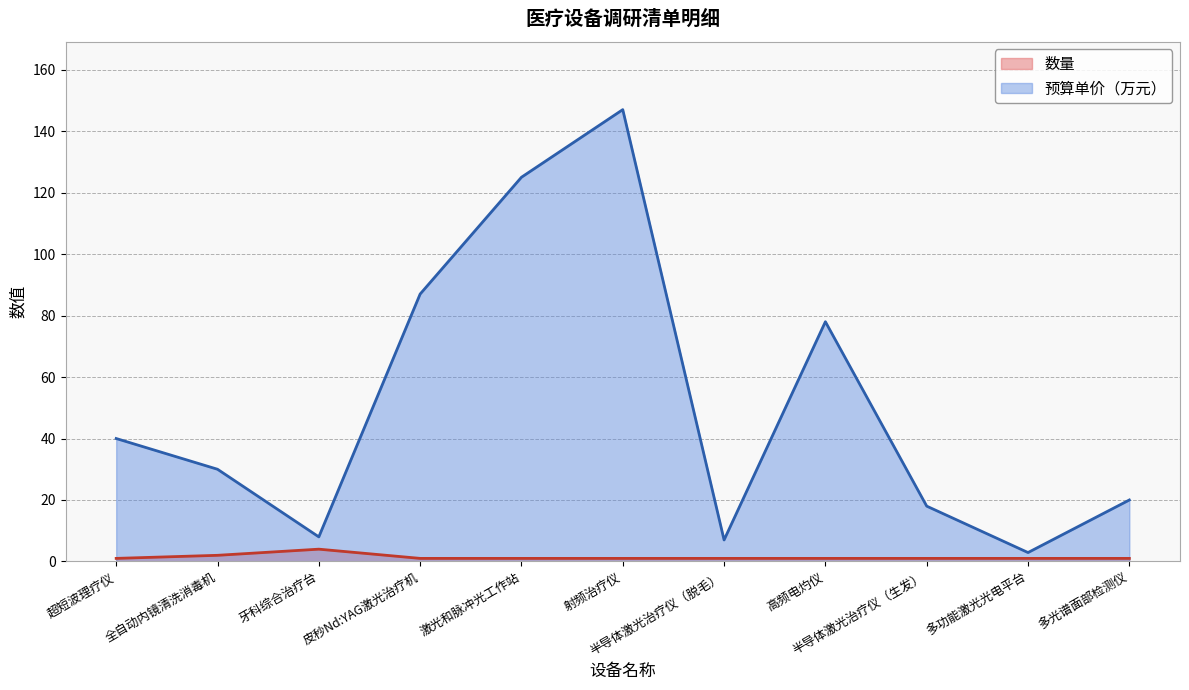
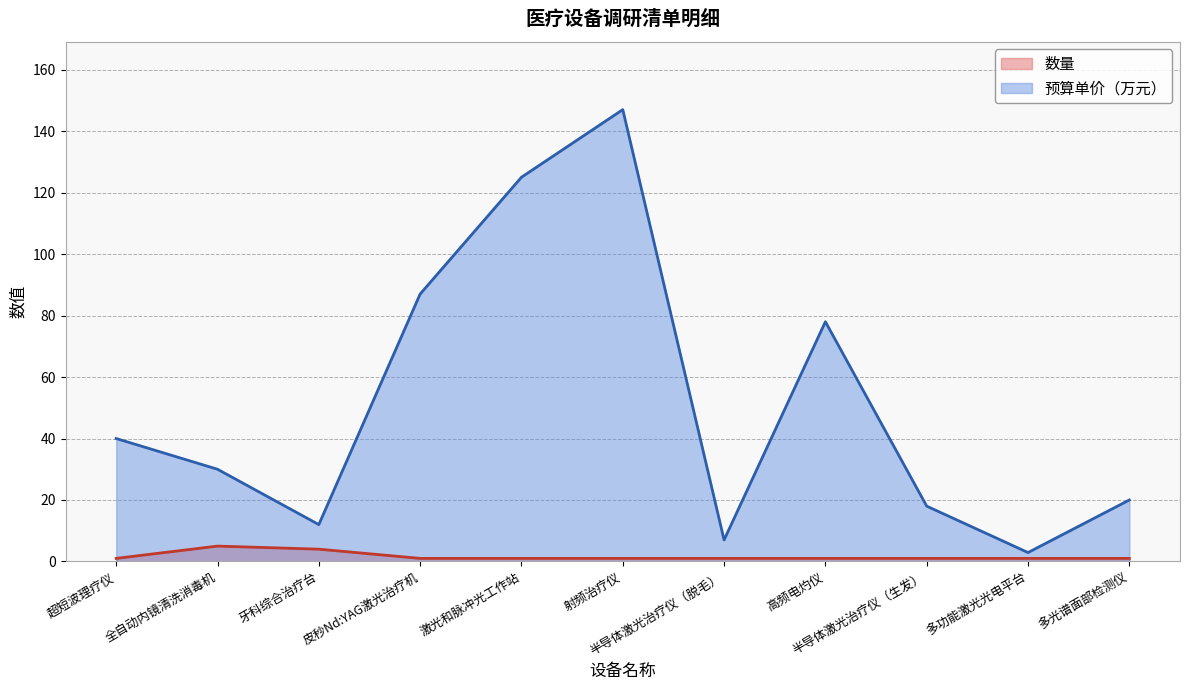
数量, 全自动内镜清洗消毒机: 2 -> 5
预算单价（万元）, 牙科综合治疗台: 8 -> 12
